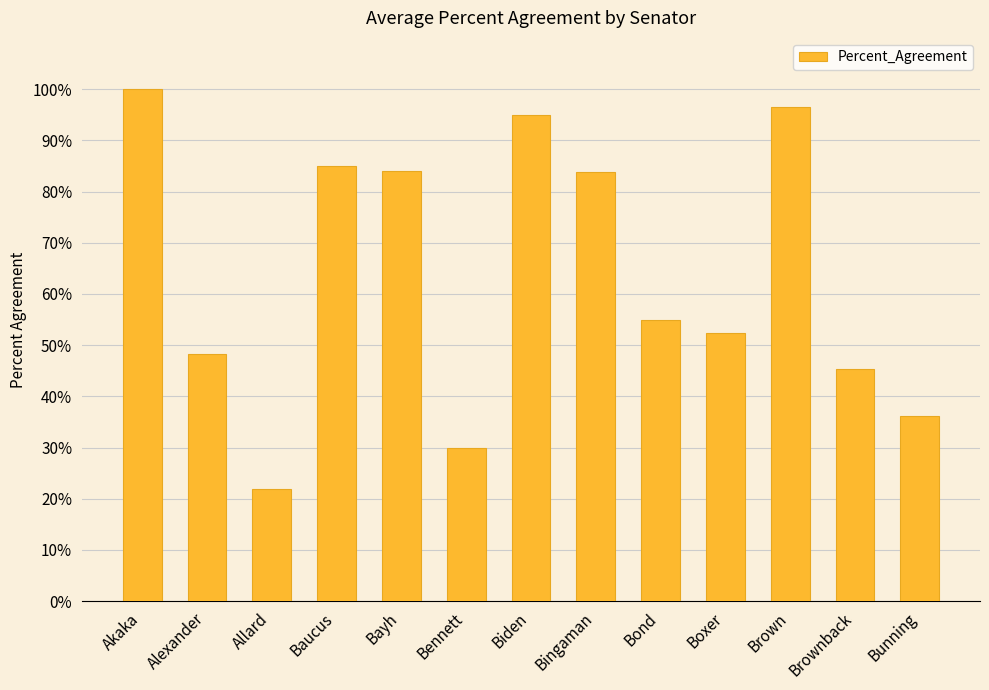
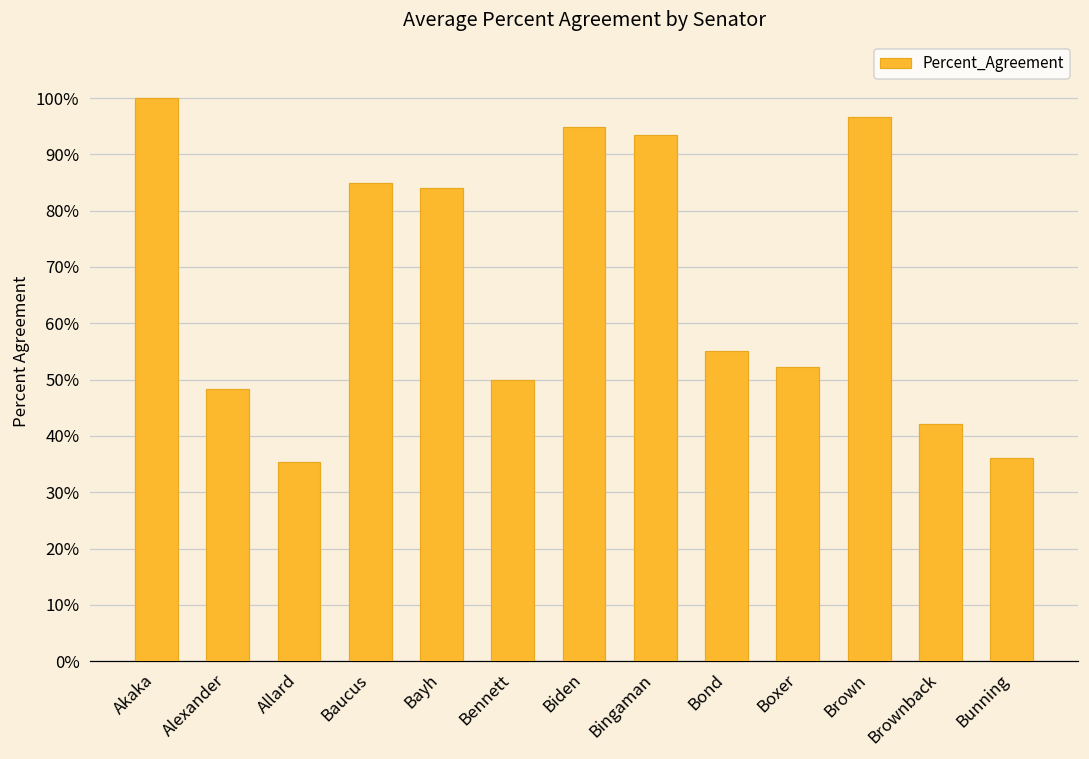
Allard: 22% -> 35%
Bennett: 30% -> 50%
Bingaman: 84% -> 93%
Brownback: 45% -> 42%
